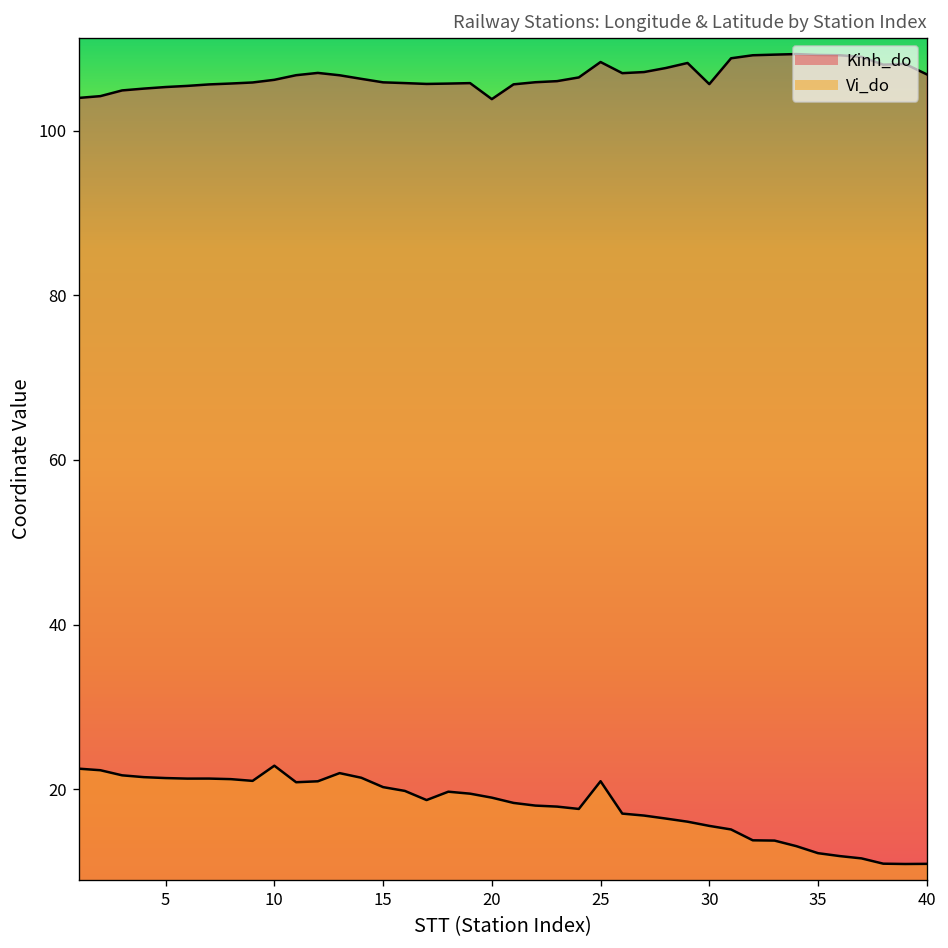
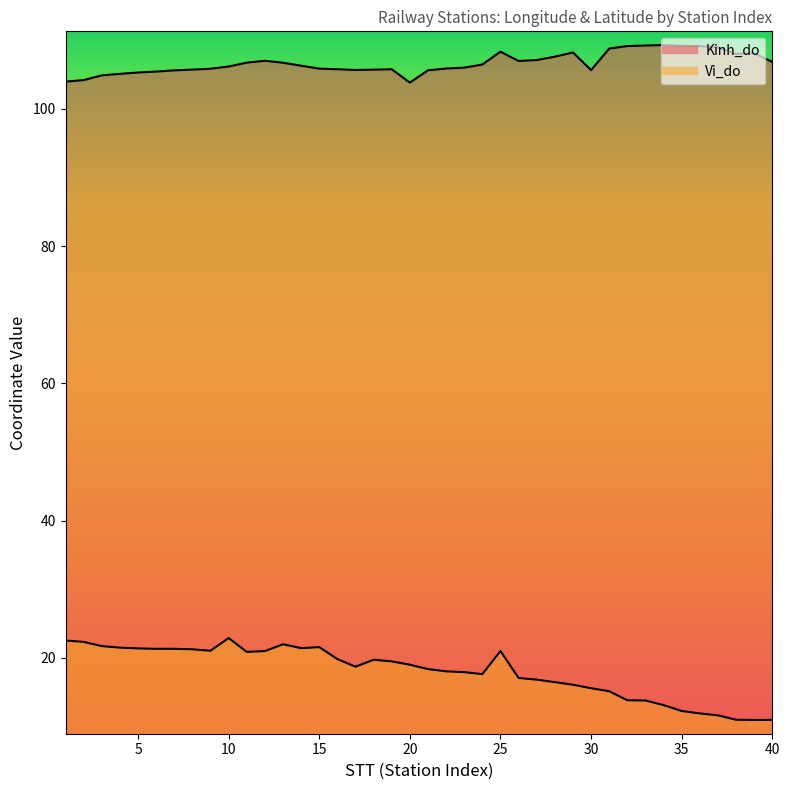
Vi_do, 15: 20 -> 22
